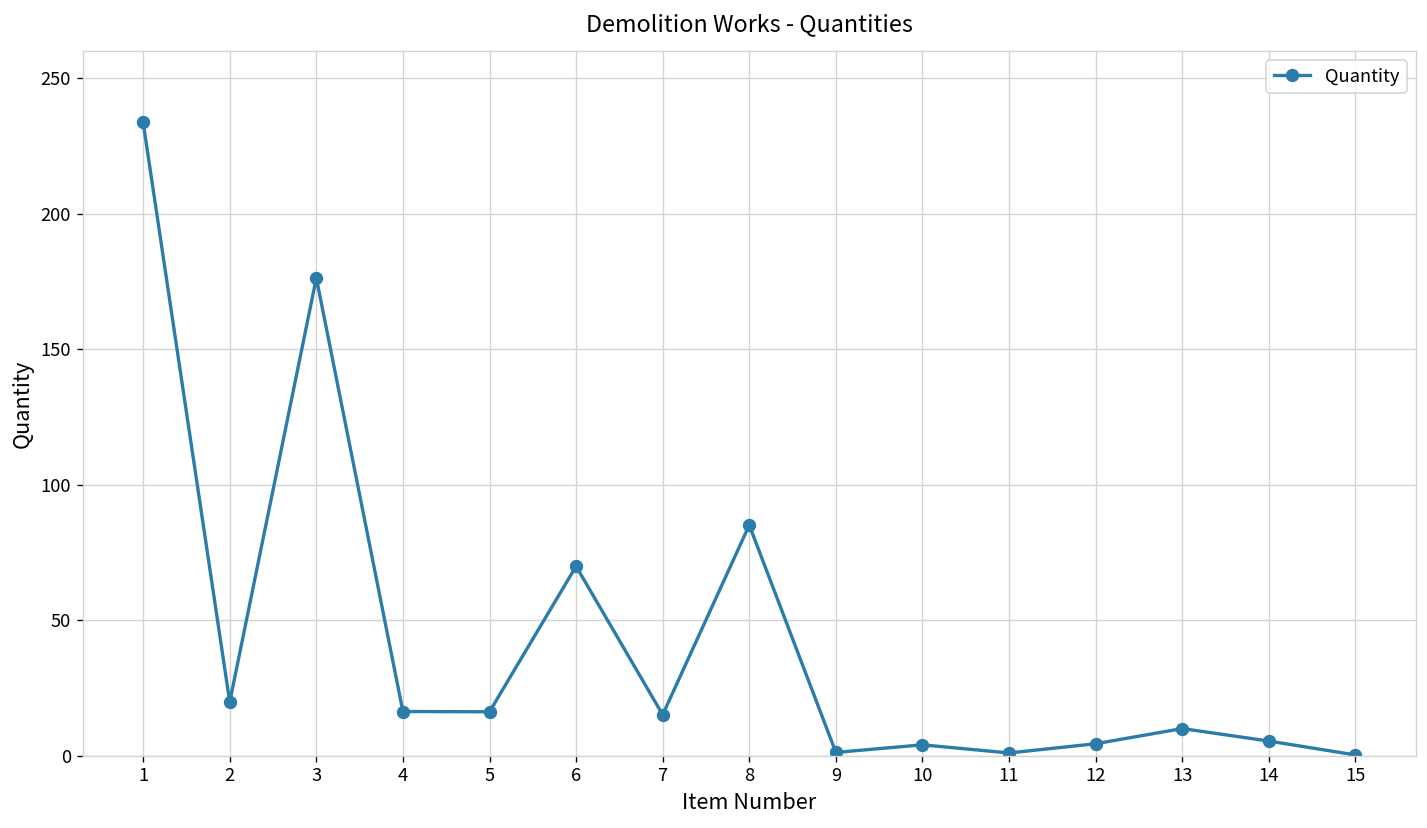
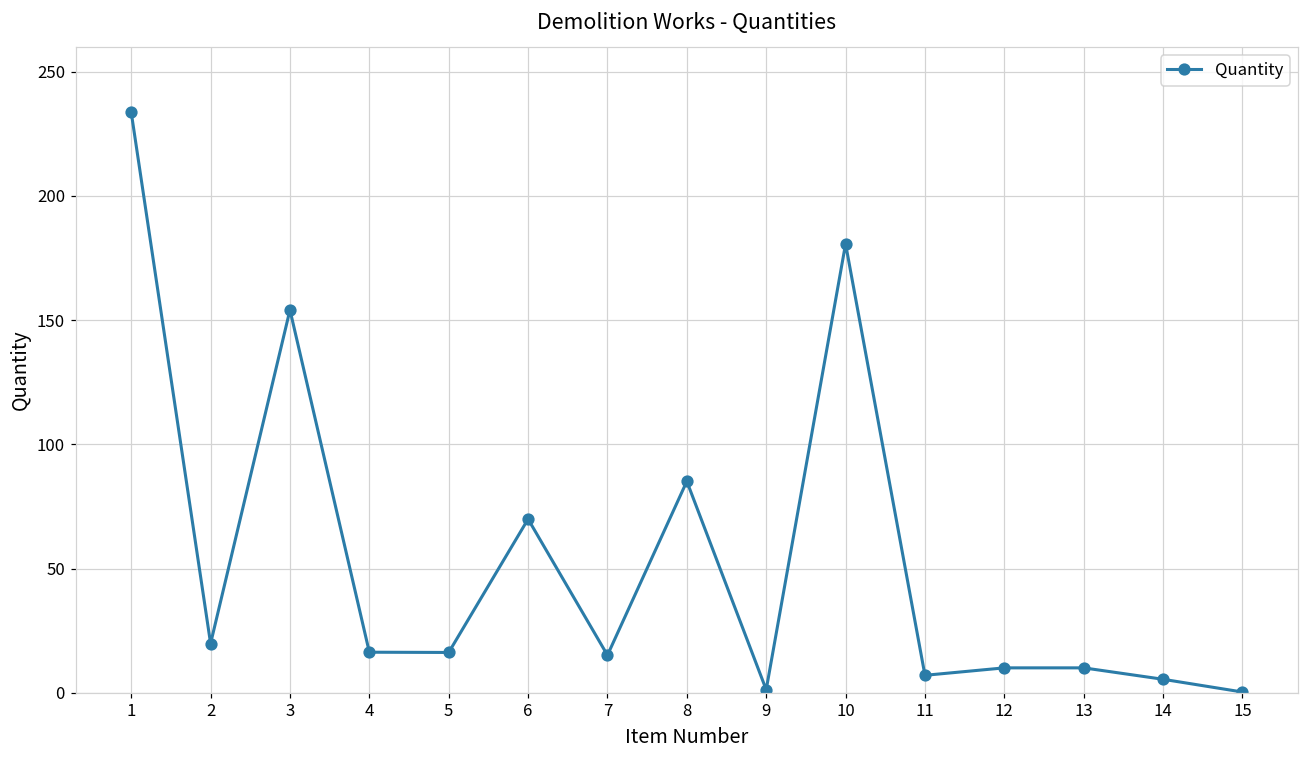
3: 176 -> 154
10: 4 -> 181
11: 1 -> 7
12: 4 -> 10
